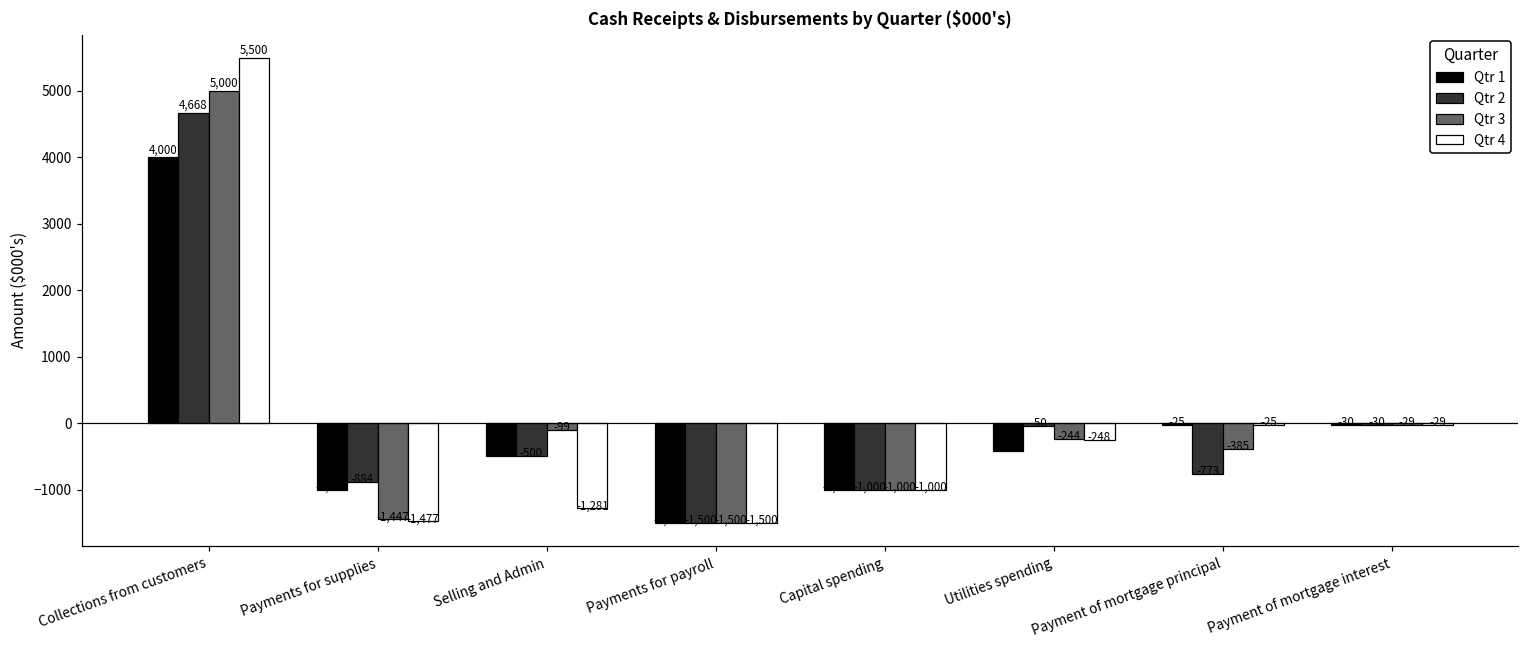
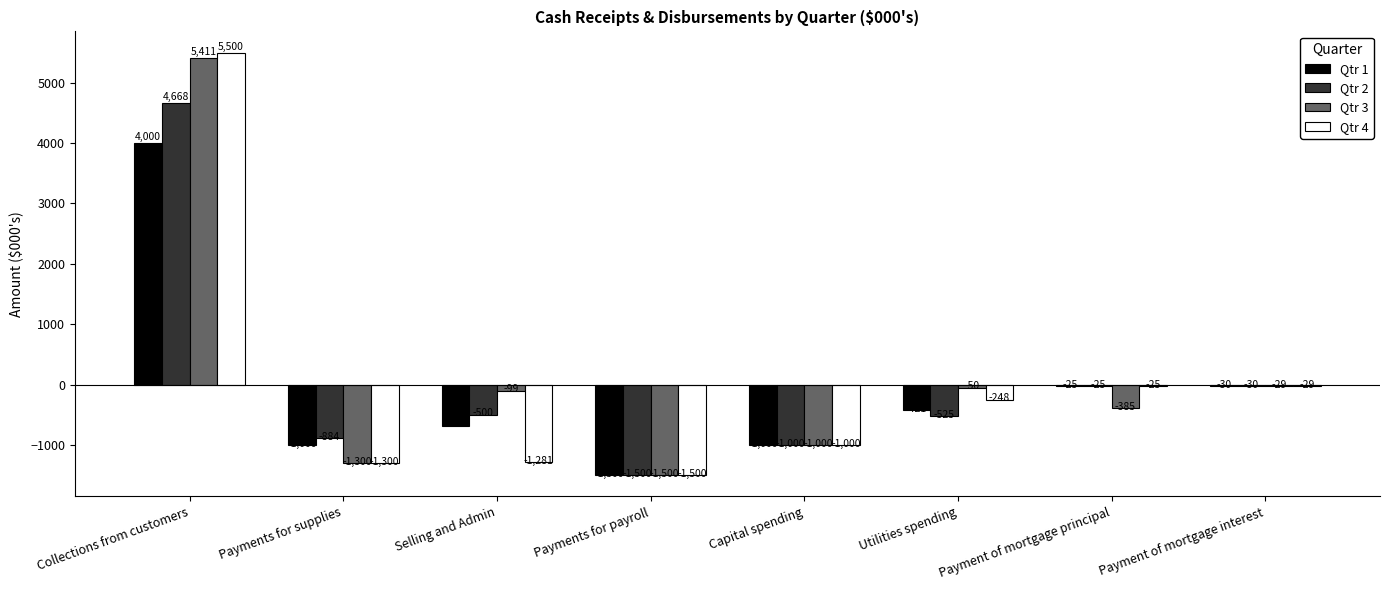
Qtr 3, Collections from customers: 5,000 -> 5,411
Qtr 3, Payments for supplies: -1,447 -> -1,300
Qtr 4, Payments for supplies: -1,477 -> -1,300
Qtr 1, Selling and Admin: -500 -> -700
Qtr 2, Utilities spending: -50 -> -525
Qtr 3, Utilities spending: -244 -> -50
Qtr 2, Payment of mortgage principal: -773 -> -25
